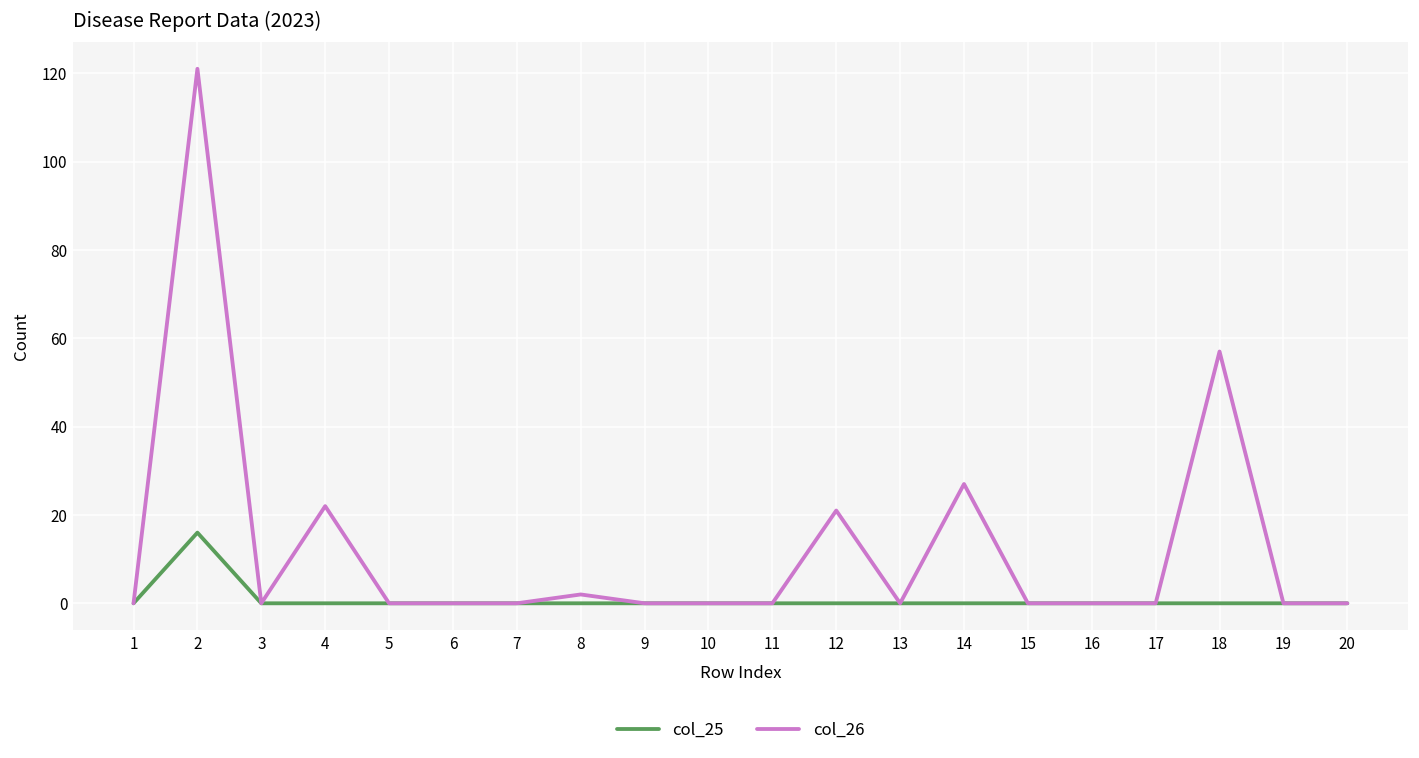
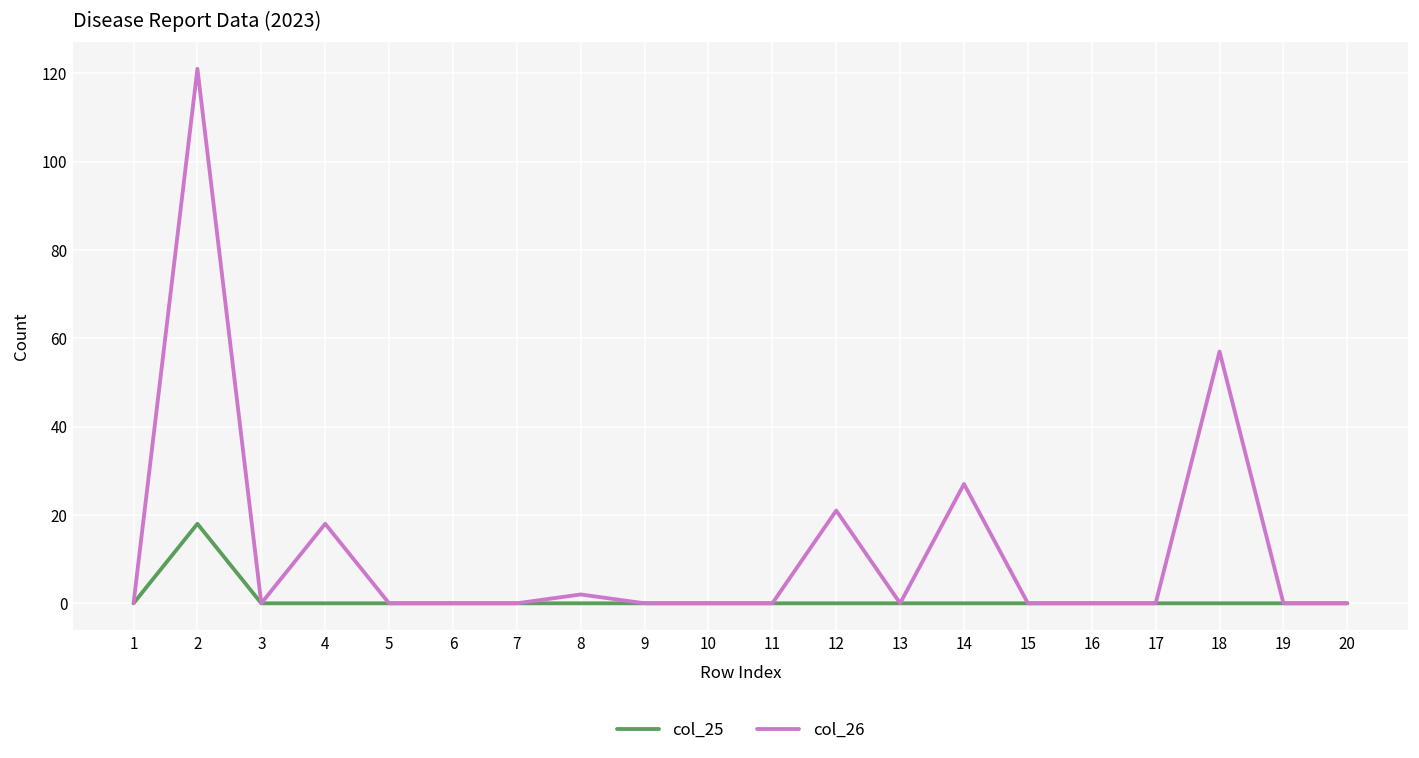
col_25, 2: 16 -> 18
col_26, 4: 22 -> 18
